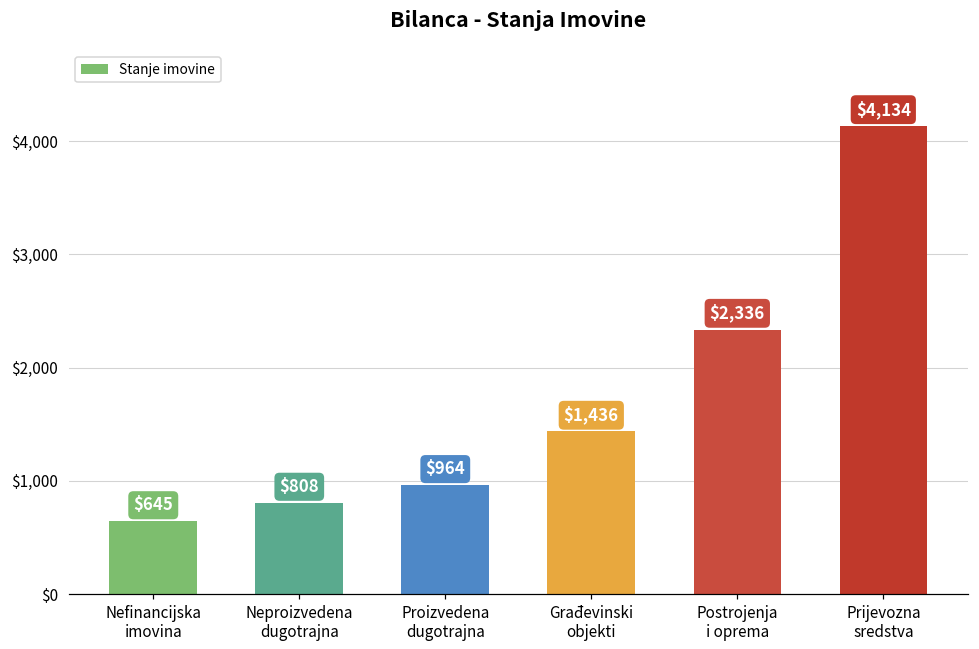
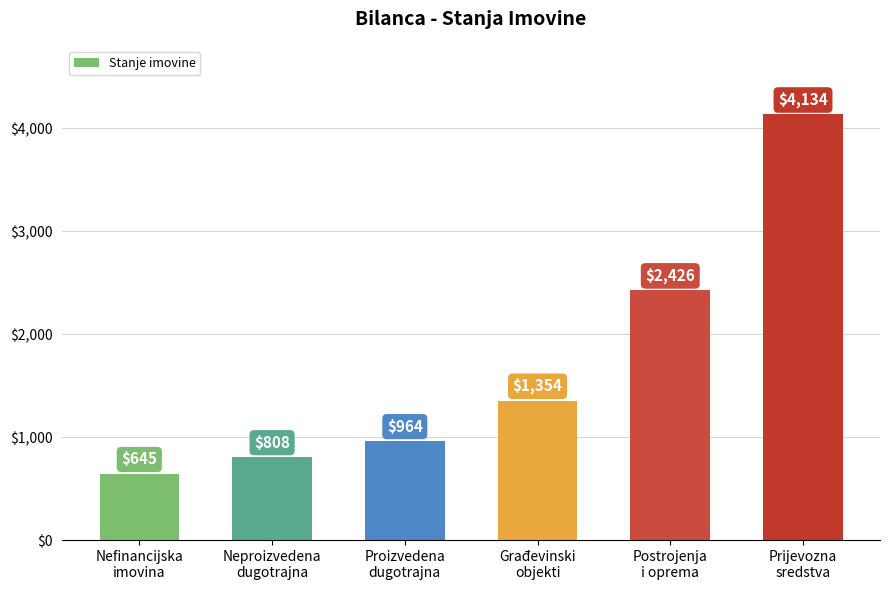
Građevinski objekti: $1,436 -> $1,354
Postrojenja i oprema: $2,336 -> $2,426
